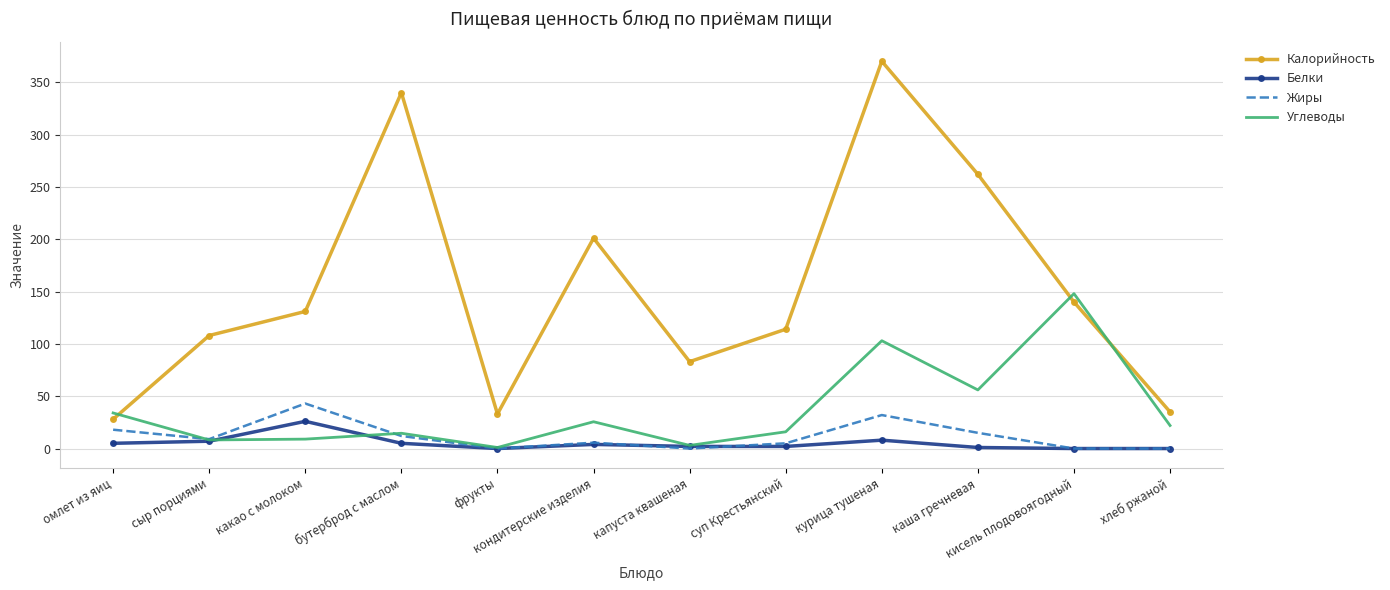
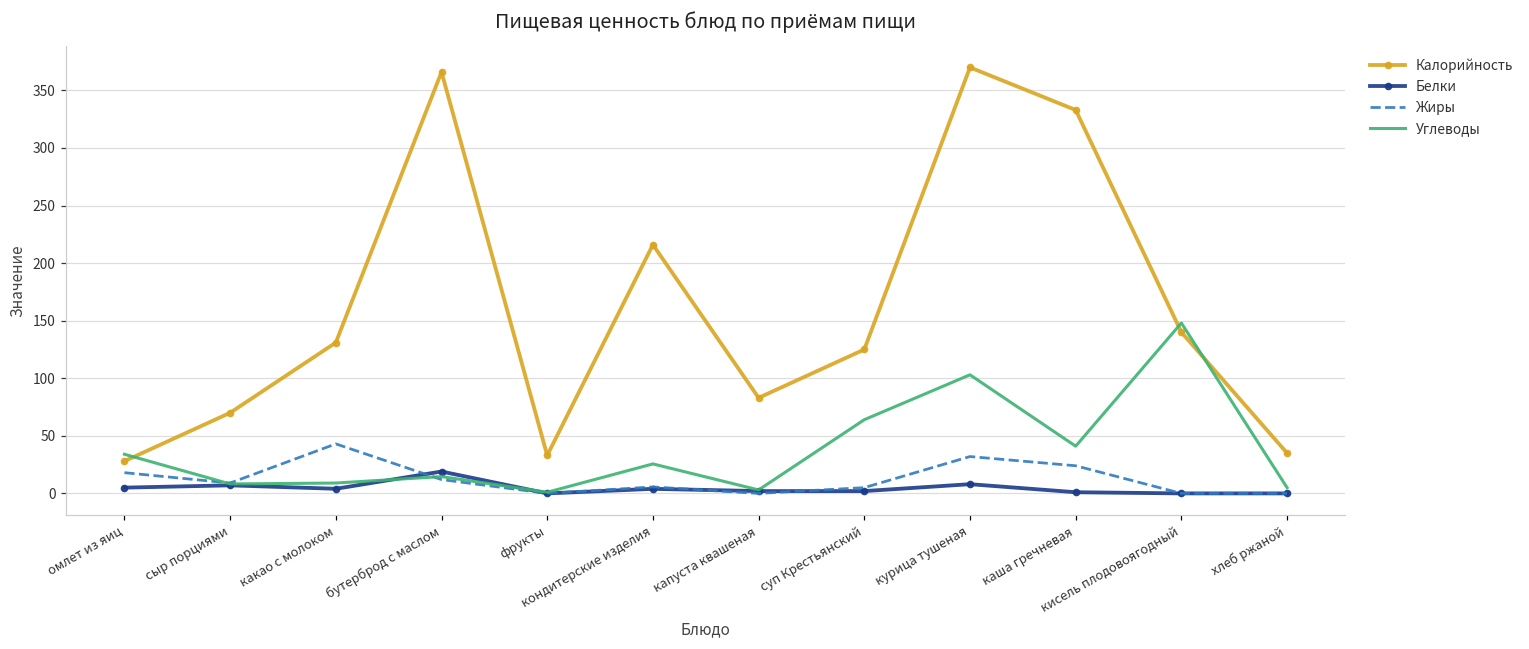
Калорийность, сыр порциями: 108 -> 70
Белки, какао с молоком: 26 -> 4
Калорийность, бутерброд с маслом: 340 -> 366
Белки, бутерброд с маслом: 5 -> 19
Калорийность, кондитерские изделия: 201 -> 216
Калорийность, суп Крестьянский: 114 -> 125
Углеводы, суп Крестьянский: 16 -> 64
Калорийность, каша гречневая: 262 -> 333
Жиры, каша гречневая: 15 -> 24
Углеводы, каша гречневая: 56 -> 41
Углеводы, хлеб ржаной: 22 -> 5
